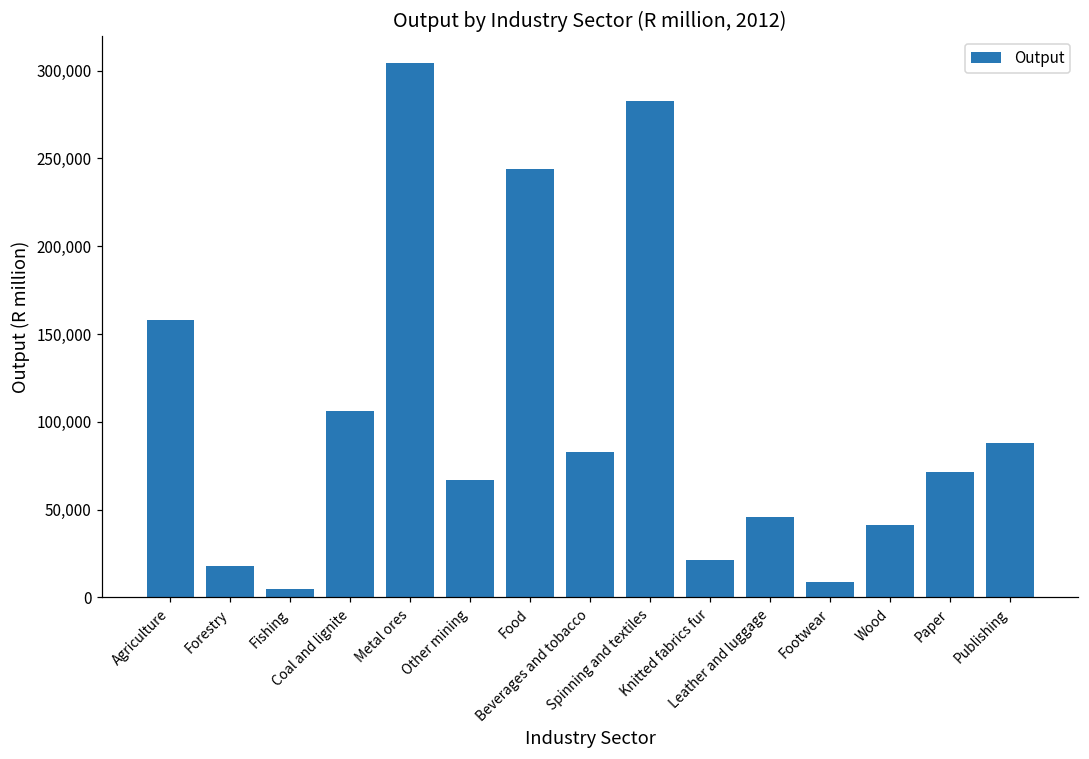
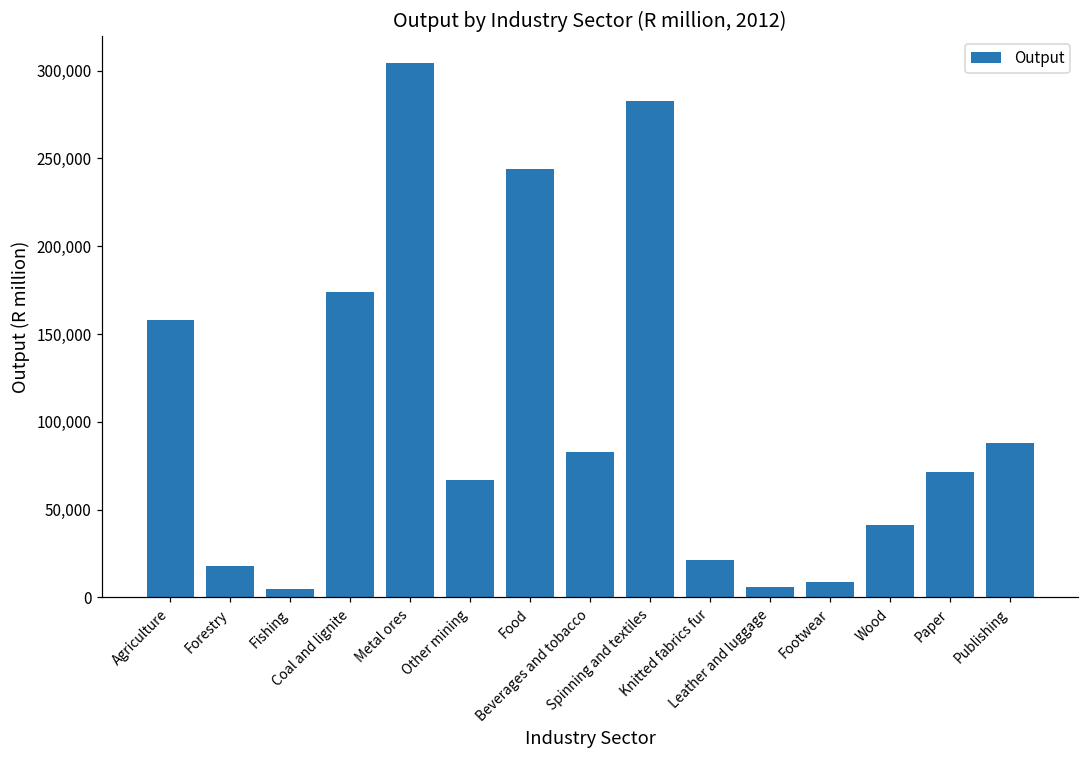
Coal and lignite: 106,000 -> 174,000
Leather and luggage: 45,000 -> 6,000
